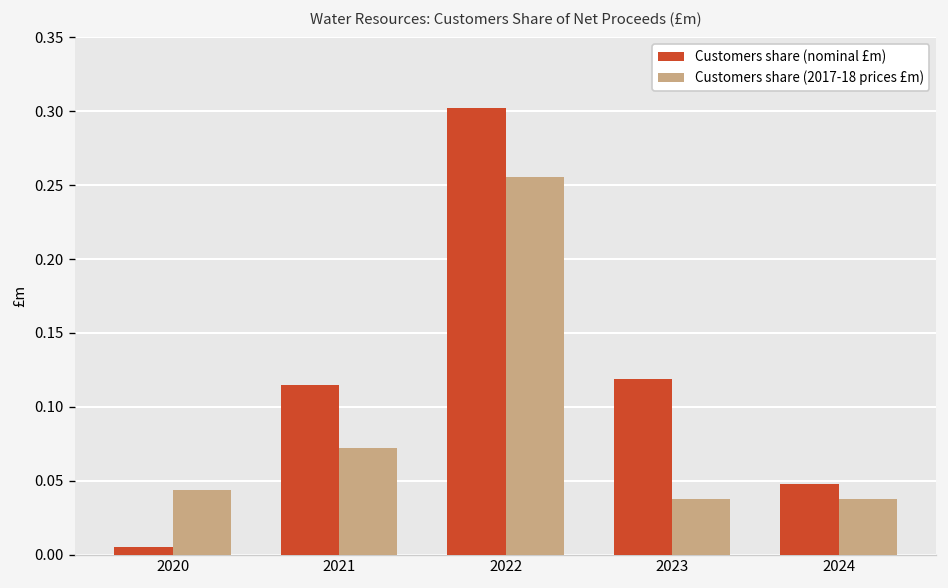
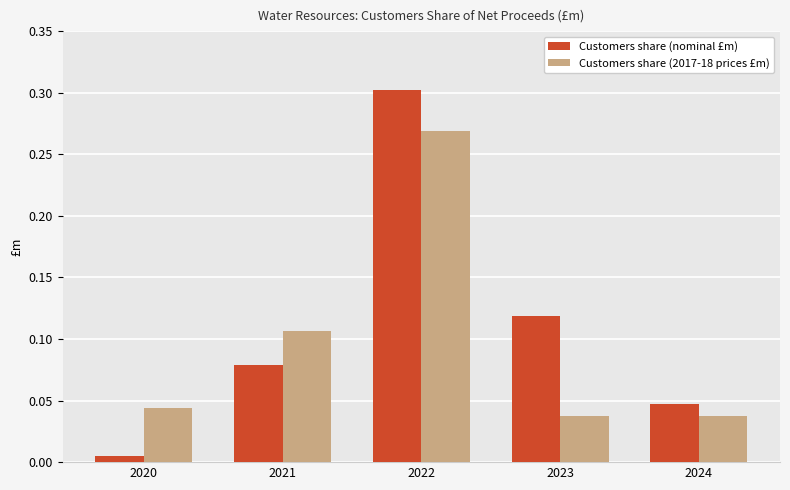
Customers share (nominal £m), 2021: 0.115 -> 0.079
Customers share (2017-18 prices £m), 2021: 0.072 -> 0.107
Customers share (2017-18 prices £m), 2022: 0.256 -> 0.269
